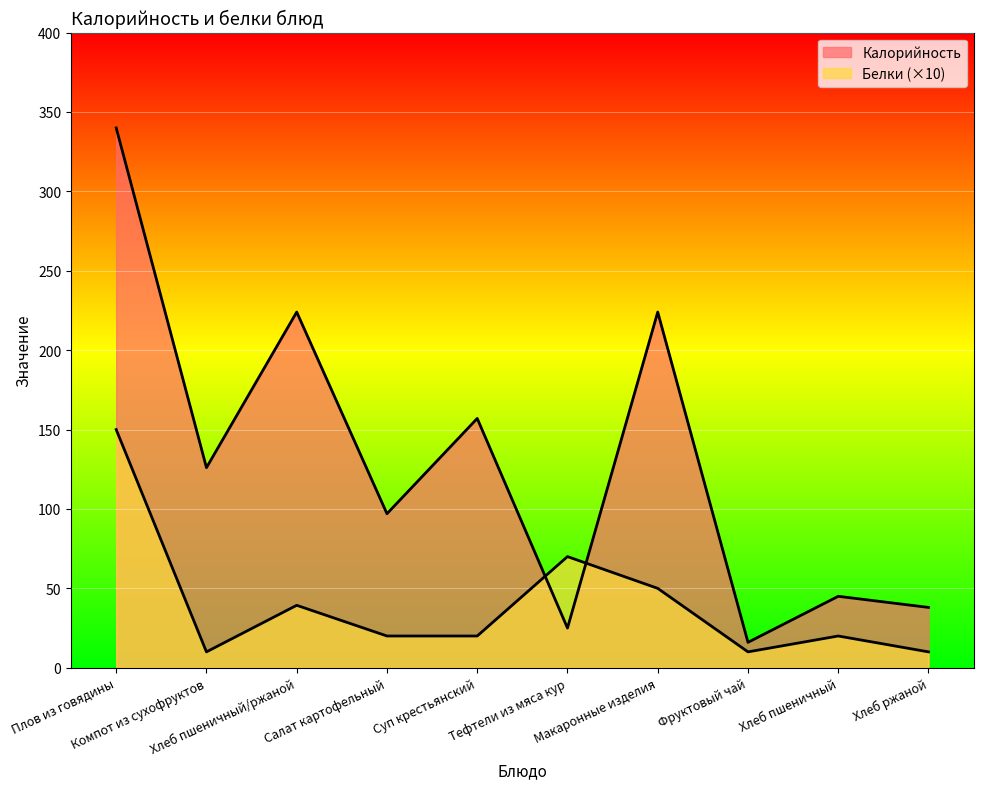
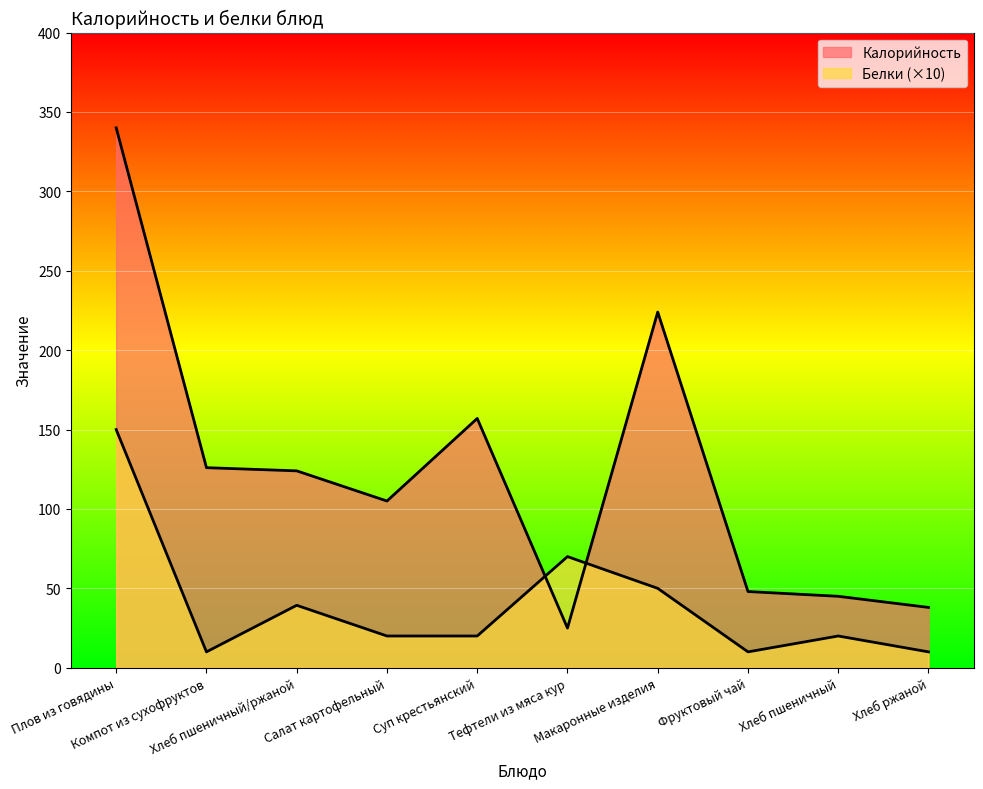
Калорийность, Хлеб пшеничный/ржаной: 224 -> 124
Калорийность, Салат картофельный: 97 -> 105
Калорийность, Фруктовый чай: 16 -> 48
